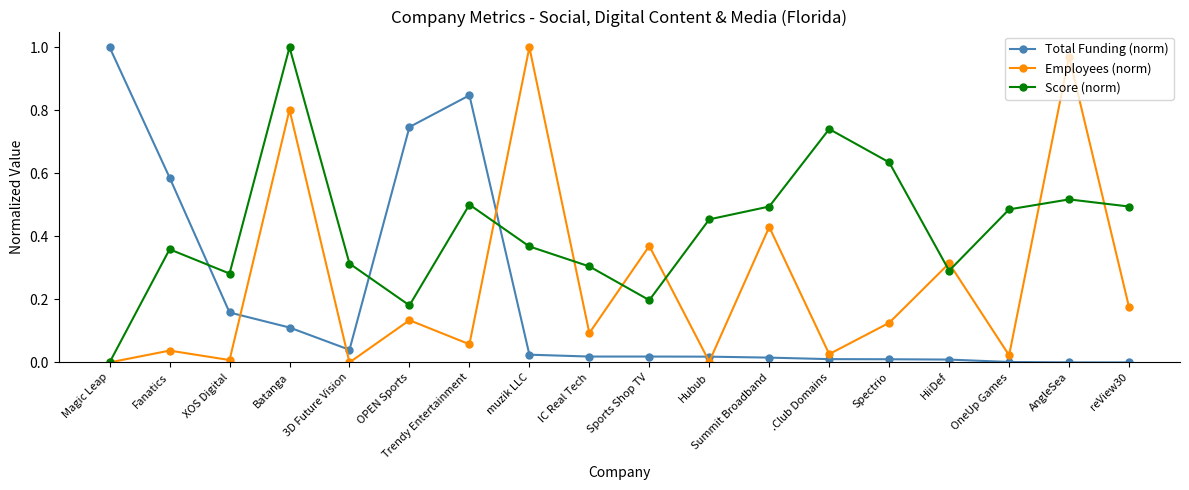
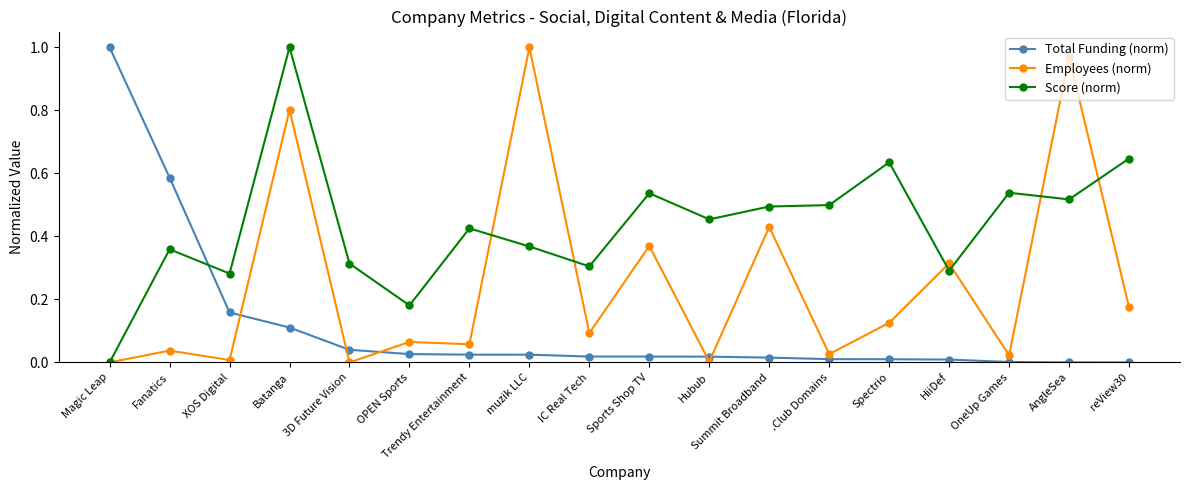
Total Funding (norm), OPEN Sports: 0.75 -> 0.03
Employees (norm), OPEN Sports: 0.13 -> 0.06
Total Funding (norm), Trendy Entertainment: 0.85 -> 0.02
Score (norm), Trendy Entertainment: 0.50 -> 0.43
Score (norm), Sports Shop TV: 0.20 -> 0.54
Score (norm), .Club Domains: 0.74 -> 0.50
Score (norm), OneUp Games: 0.49 -> 0.54
Score (norm), reView30: 0.49 -> 0.65
